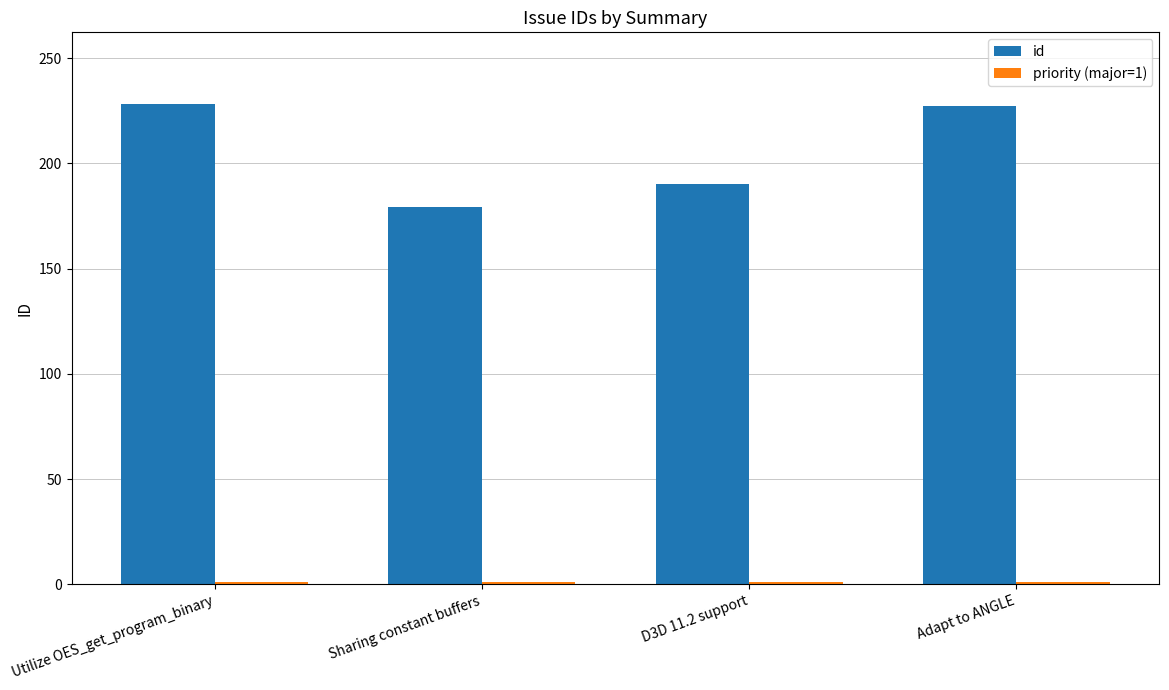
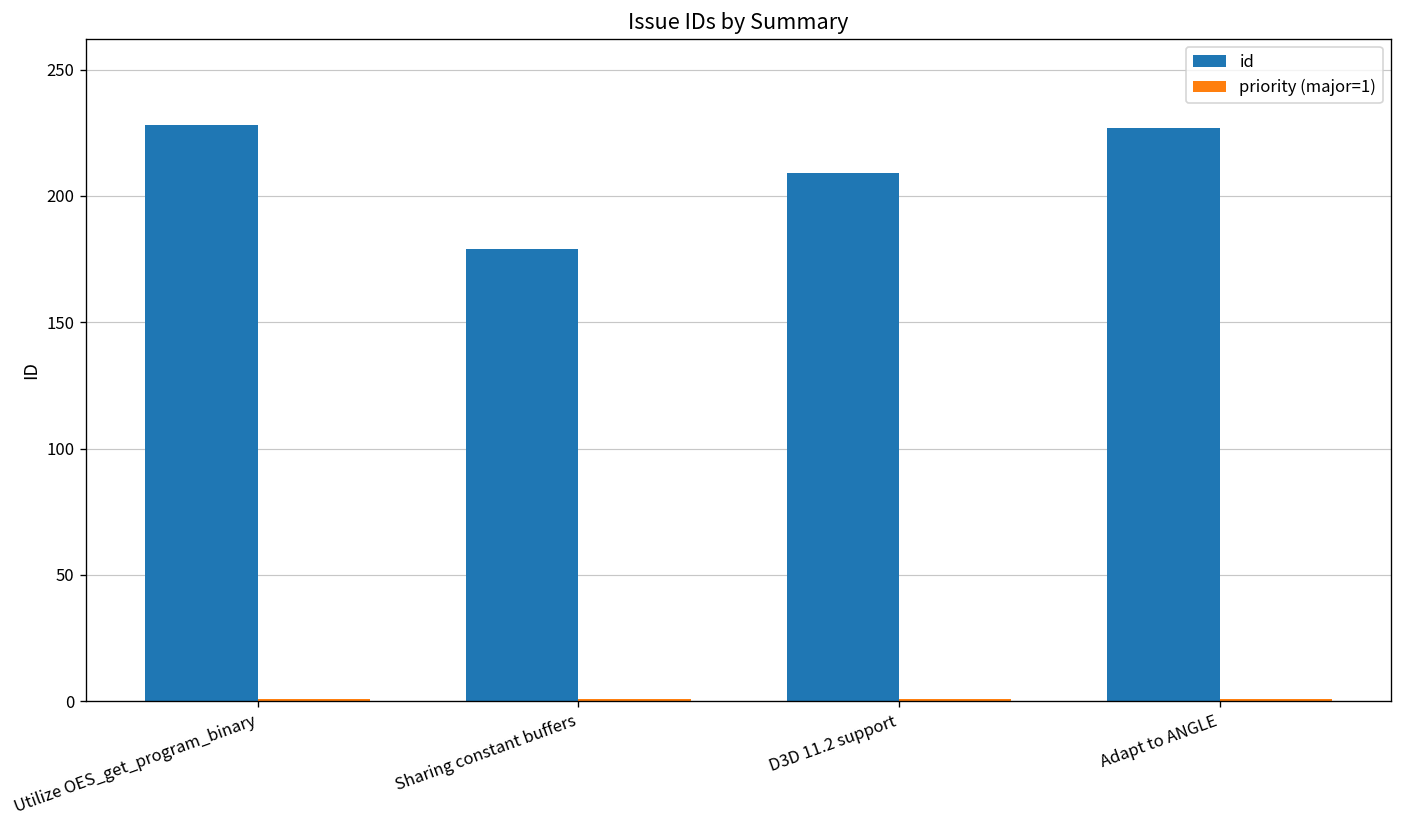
id, D3D 11.2 support: 190 -> 209
